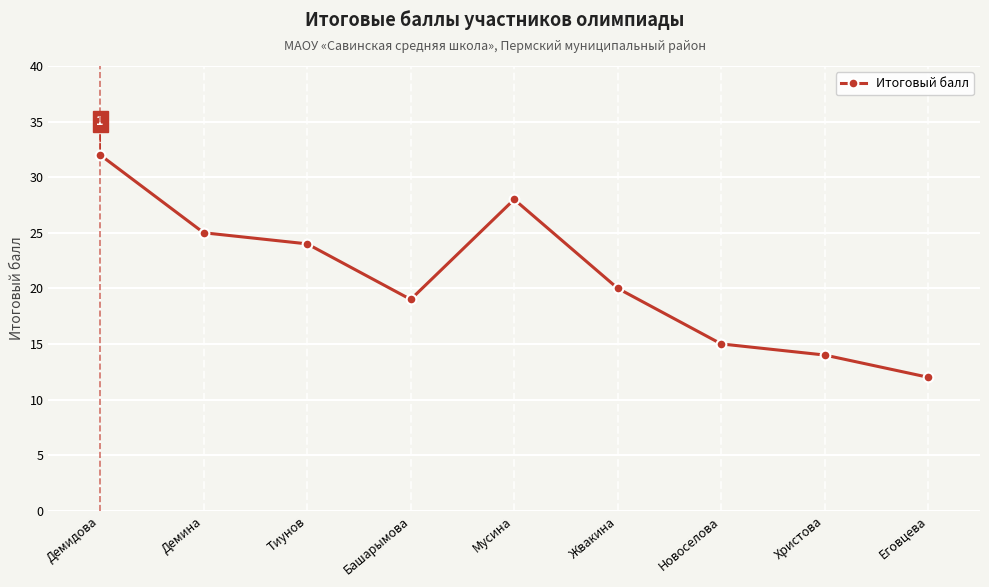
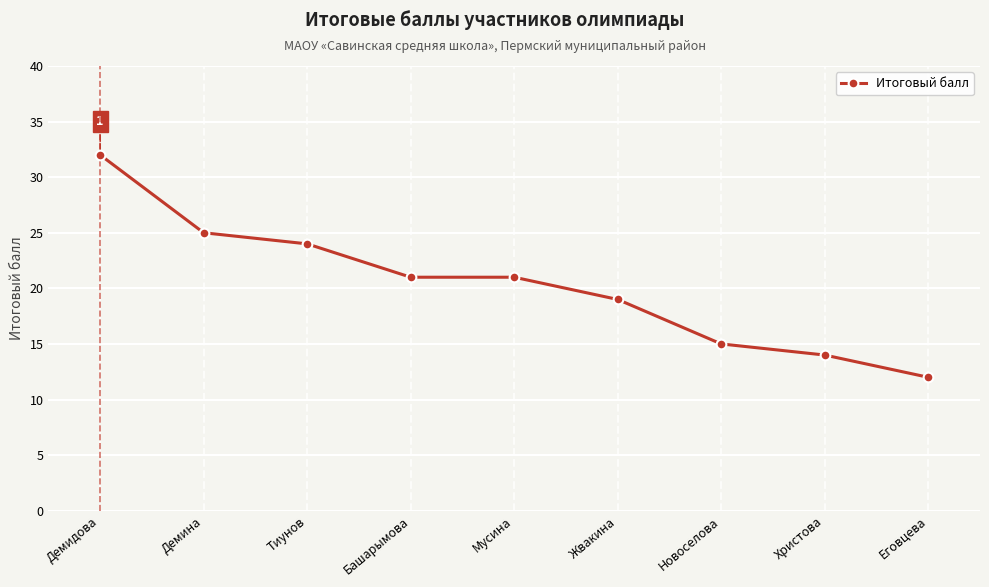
Башарымова: 19 -> 21
Мусина: 28 -> 21
Жвакина: 20 -> 19
